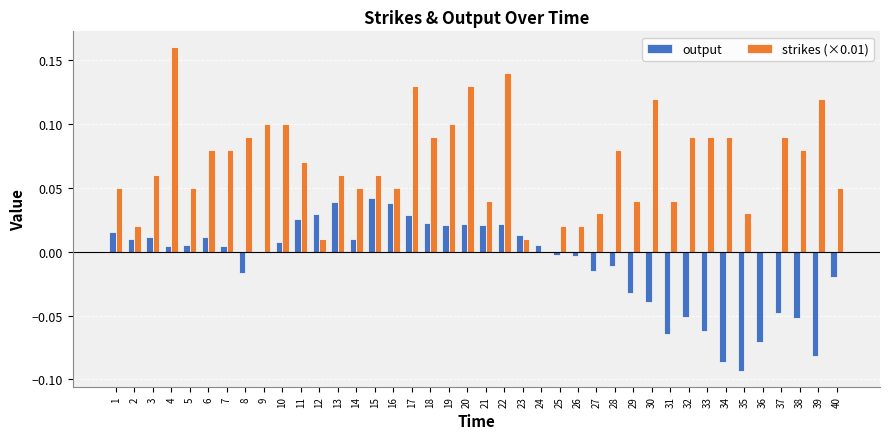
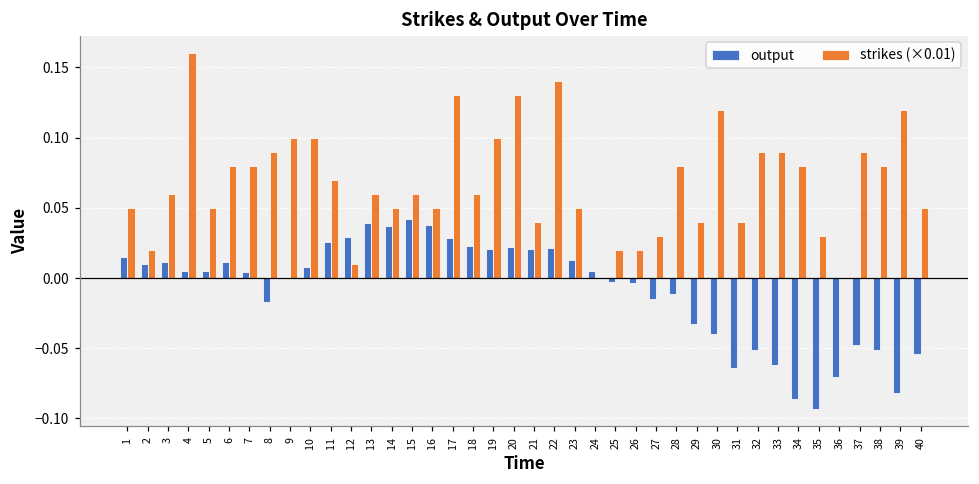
output, 14: 0.010 -> 0.037
strikes (×0.01), 18: 0.090 -> 0.060
strikes (×0.01), 23: 0.010 -> 0.050
strikes (×0.01), 34: 0.090 -> 0.080
output, 40: -0.020 -> -0.054
